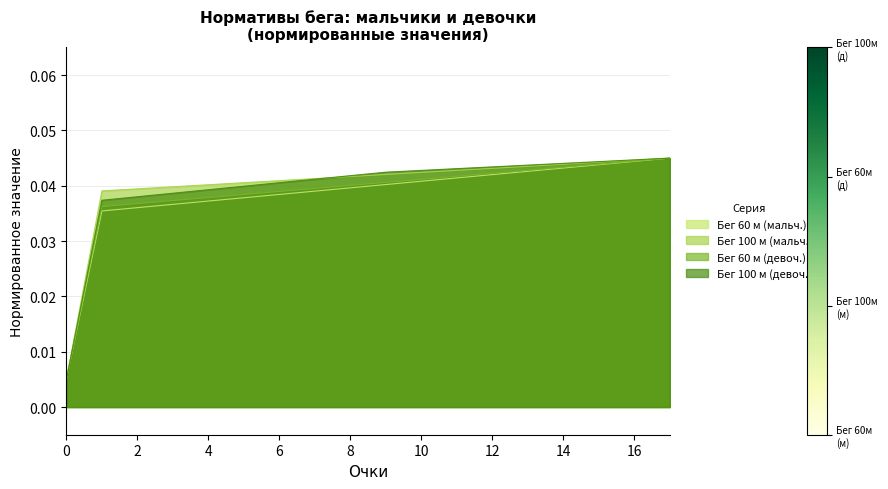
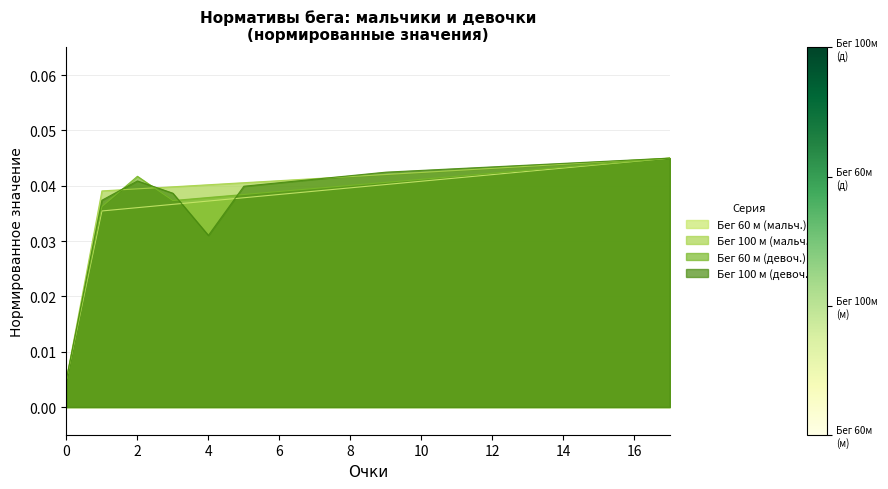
Бег 60 м (девоч.), 2: 0.037 -> 0.042
Бег 100 м (девоч.), 2: 0.038 -> 0.041
Бег 100 м (девоч.), 4: 0.039 -> 0.031
